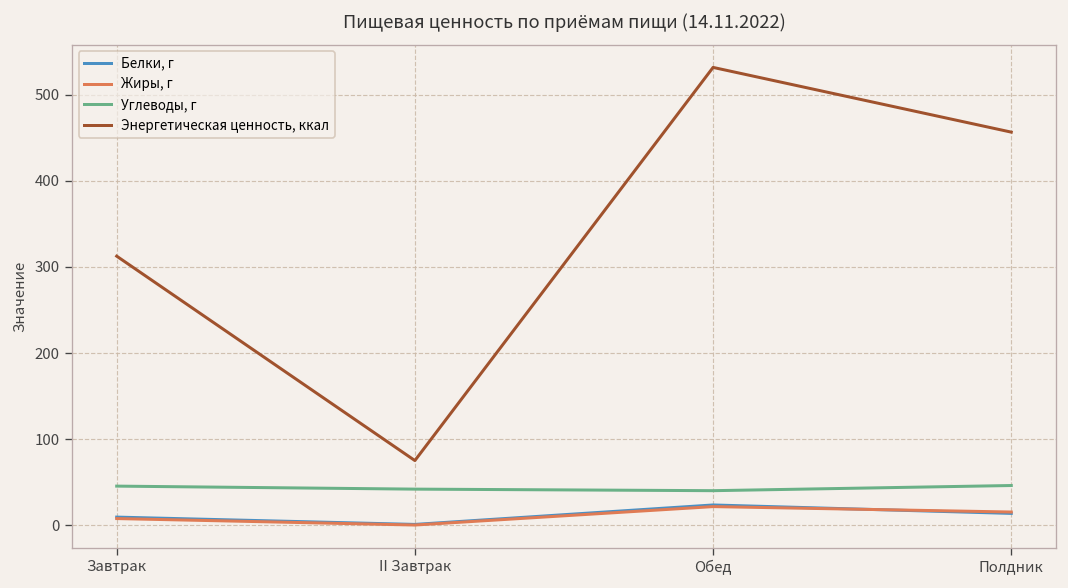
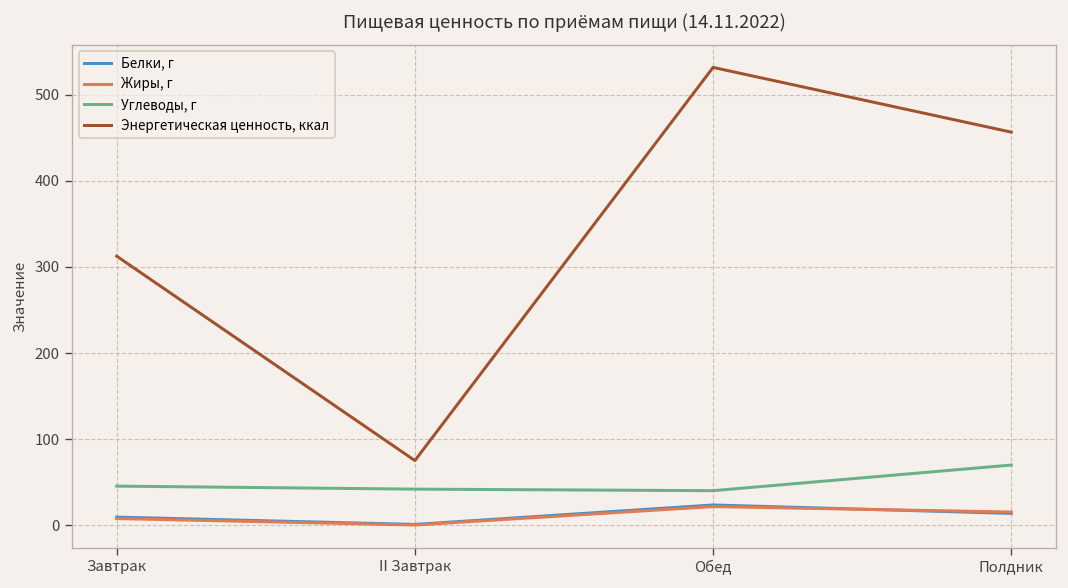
Углеводы, г, Полдник: 50 -> 70
